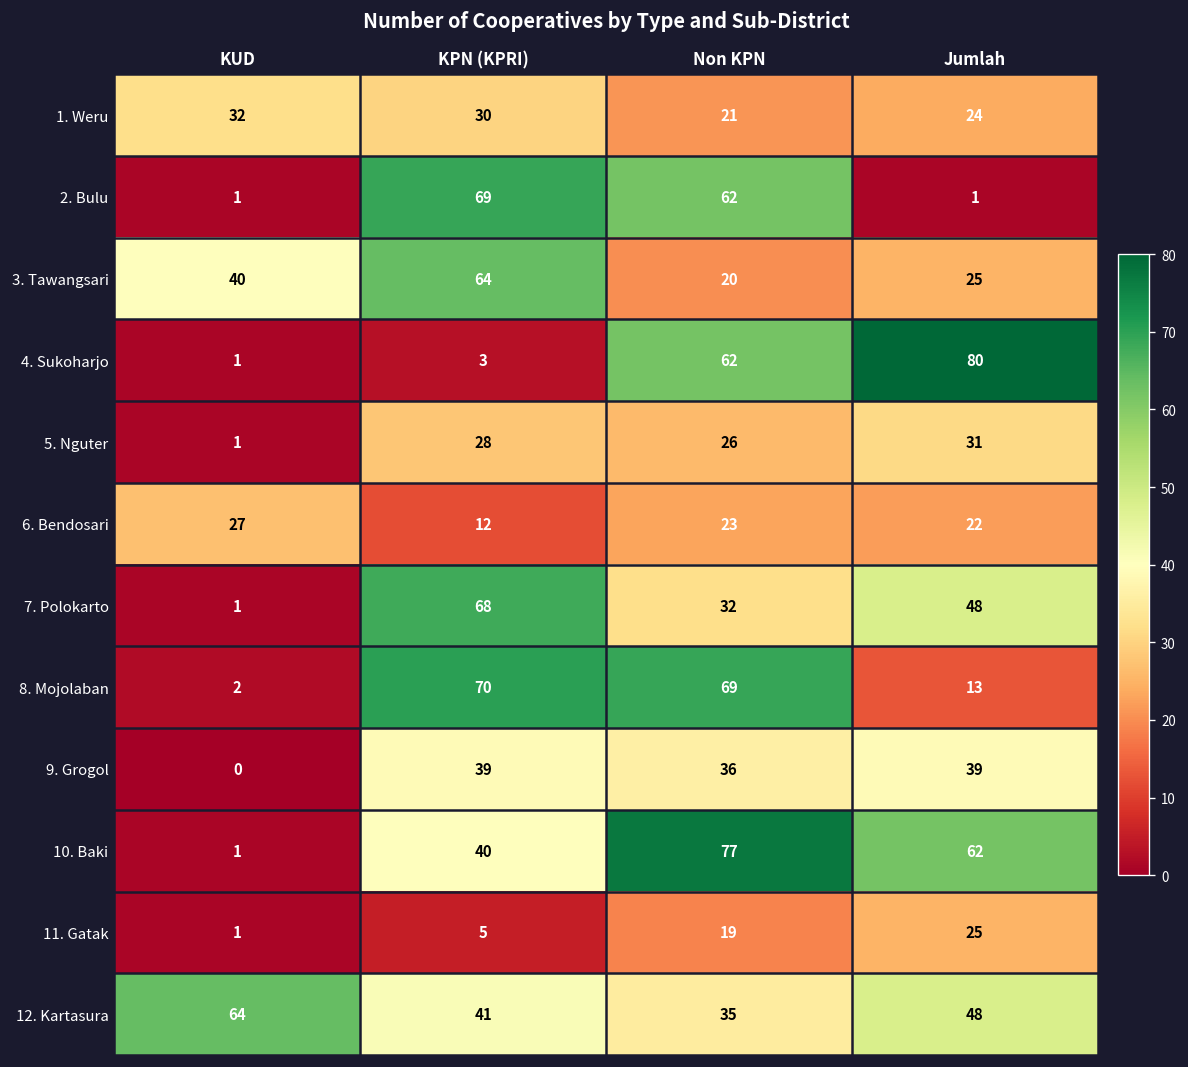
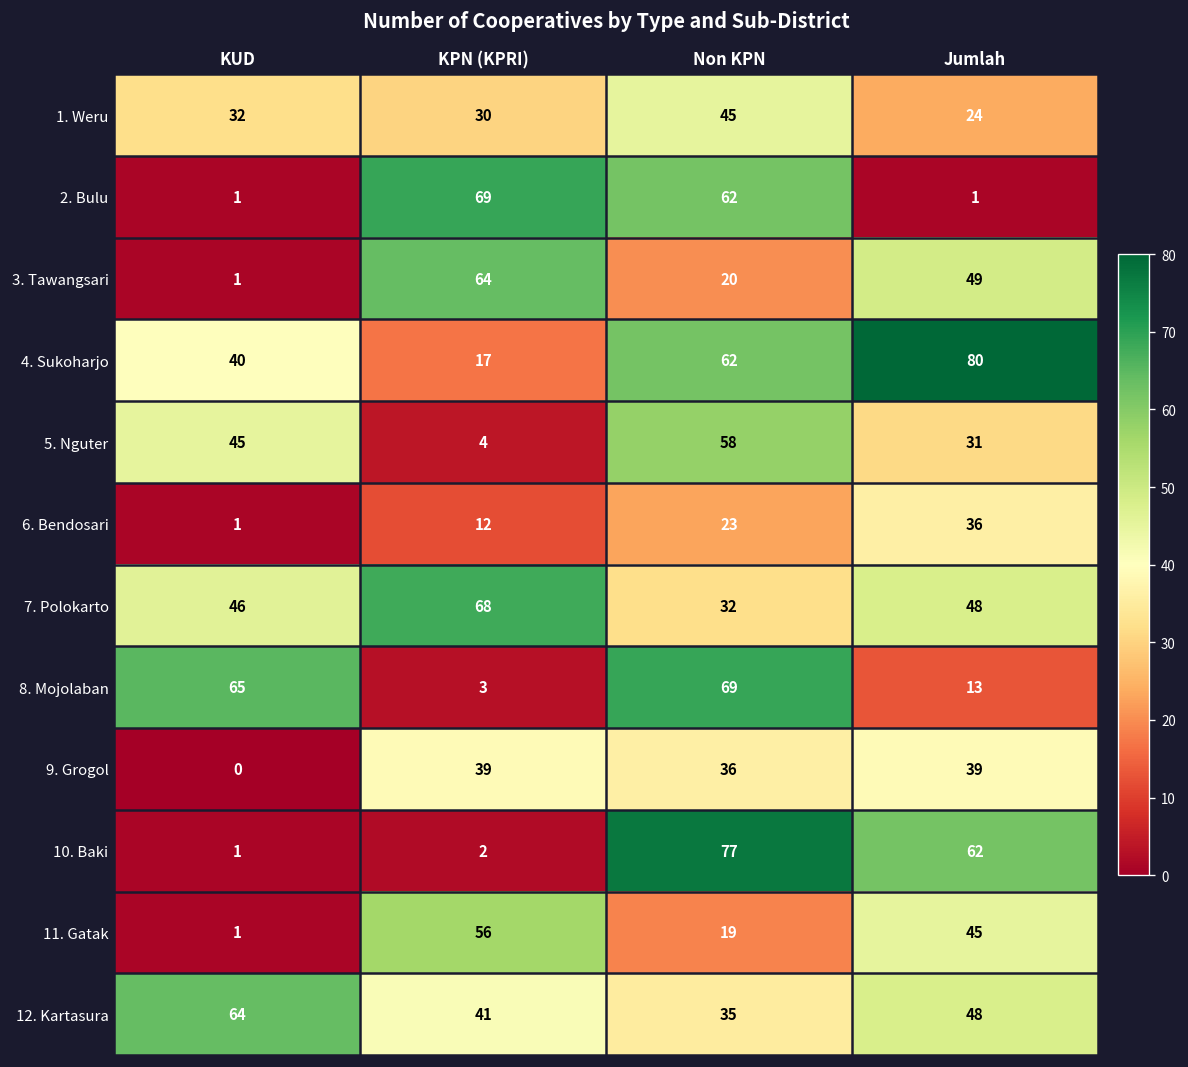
1. Weru, Non KPN: 21 -> 45
3. Tawangsari, KUD: 40 -> 1
3. Tawangsari, Jumlah: 25 -> 49
4. Sukoharjo, KUD: 1 -> 40
4. Sukoharjo, KPN (KPRI): 3 -> 17
5. Nguter, KUD: 1 -> 45
5. Nguter, KPN (KPRI): 28 -> 4
5. Nguter, Non KPN: 26 -> 58
6. Bendosari, KUD: 27 -> 1
6. Bendosari, Jumlah: 22 -> 36
7. Polokarto, KUD: 1 -> 46
8. Mojolaban, KUD: 2 -> 65
8. Mojolaban, KPN (KPRI): 70 -> 3
10. Baki, KPN (KPRI): 40 -> 2
11. Gatak, KPN (KPRI): 5 -> 56
11. Gatak, Jumlah: 25 -> 45
